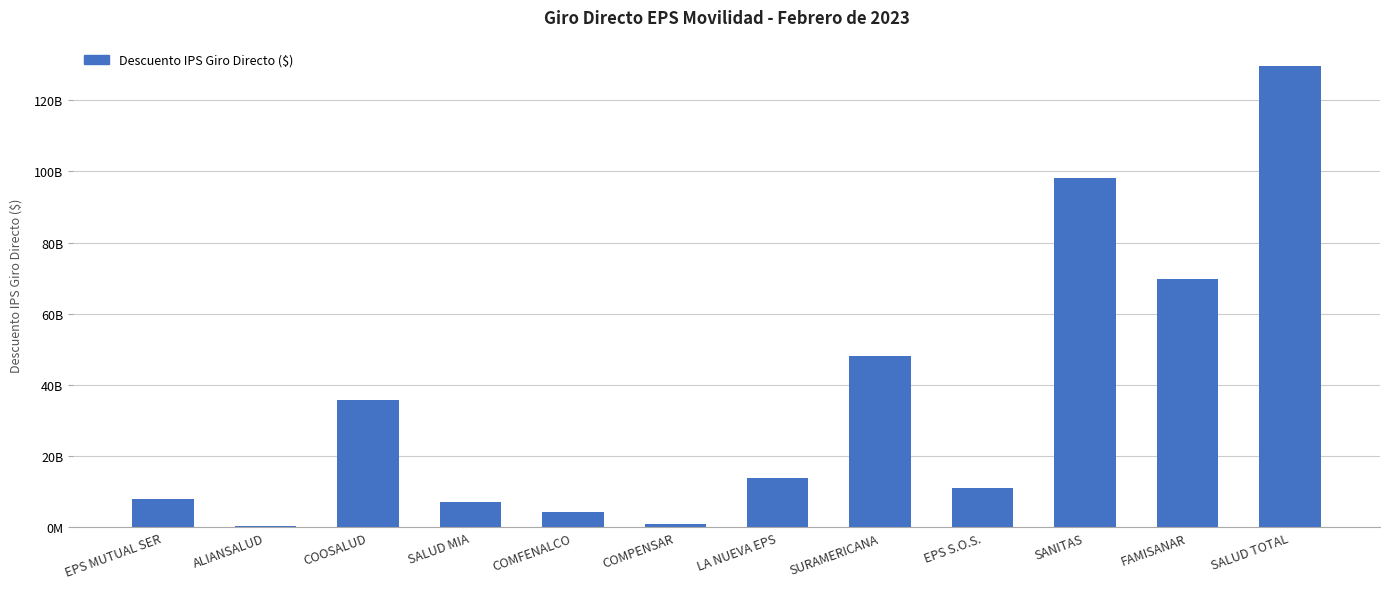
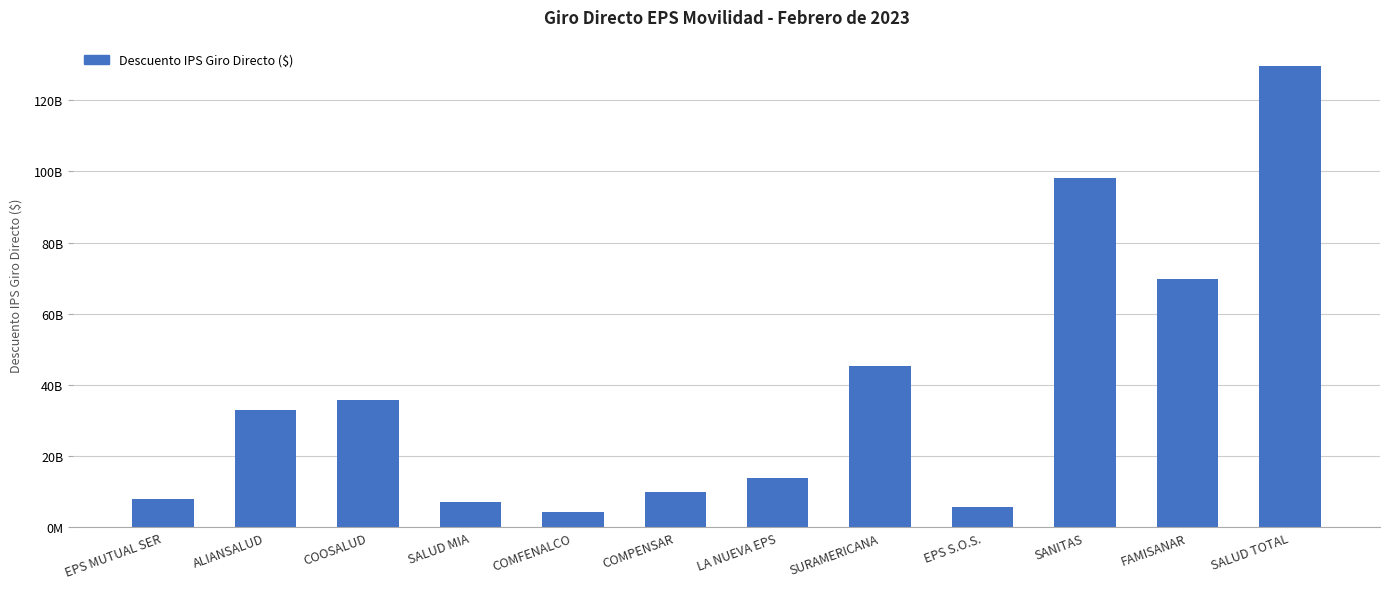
ALIANSALUD: 0 -> 33000000000
COMPENSAR: 1000000000 -> 10000000000
SURAMERICANA: 48000000000 -> 45000000000
EPS S.O.S.: 11000000000 -> 6000000000
